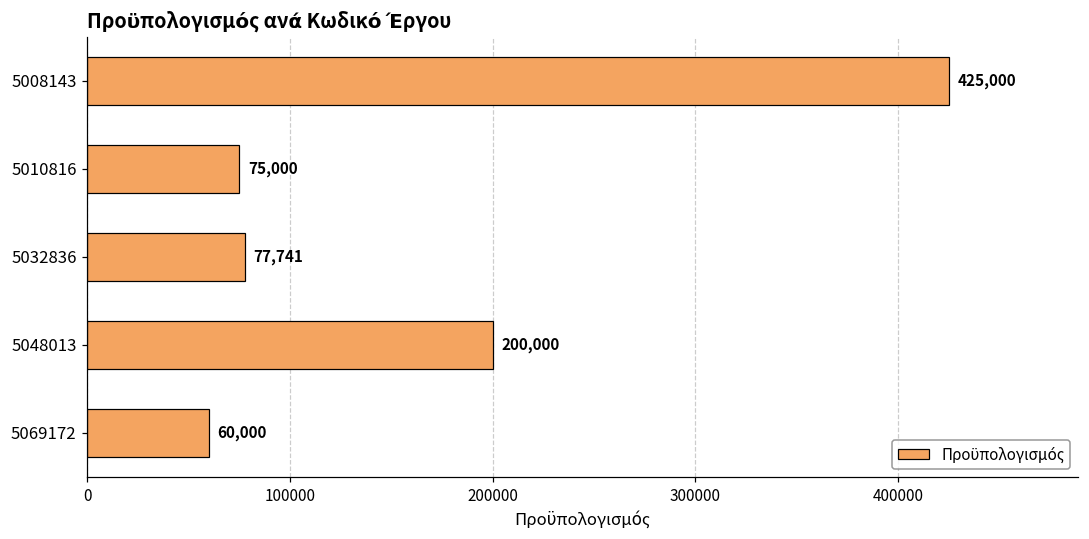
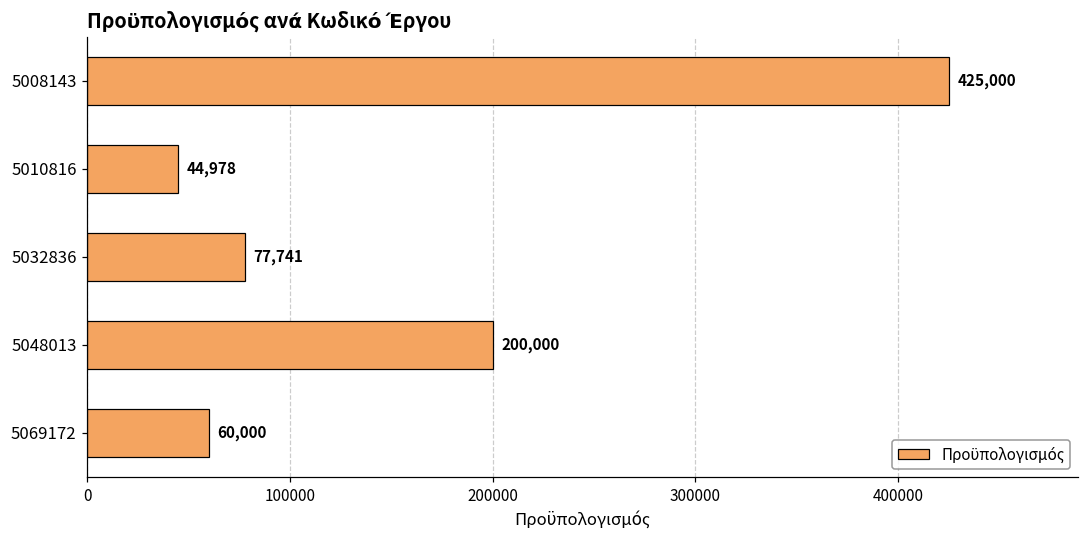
5010816: 75,000 -> 44,978
